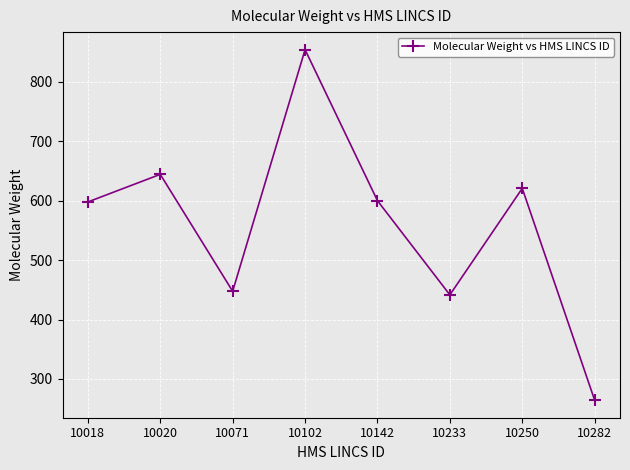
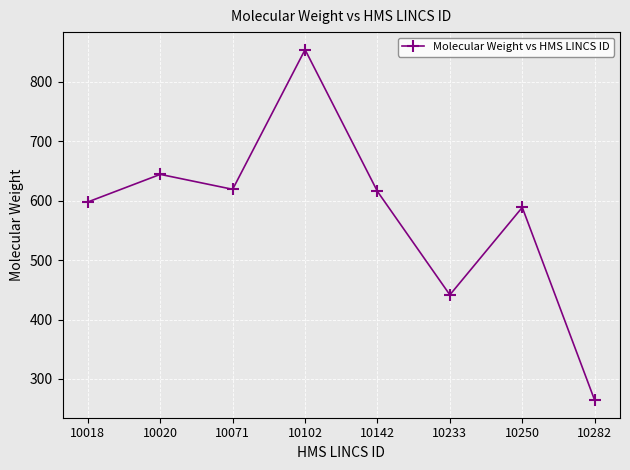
10071: 450 -> 620
10142: 600 -> 620
10250: 620 -> 590
